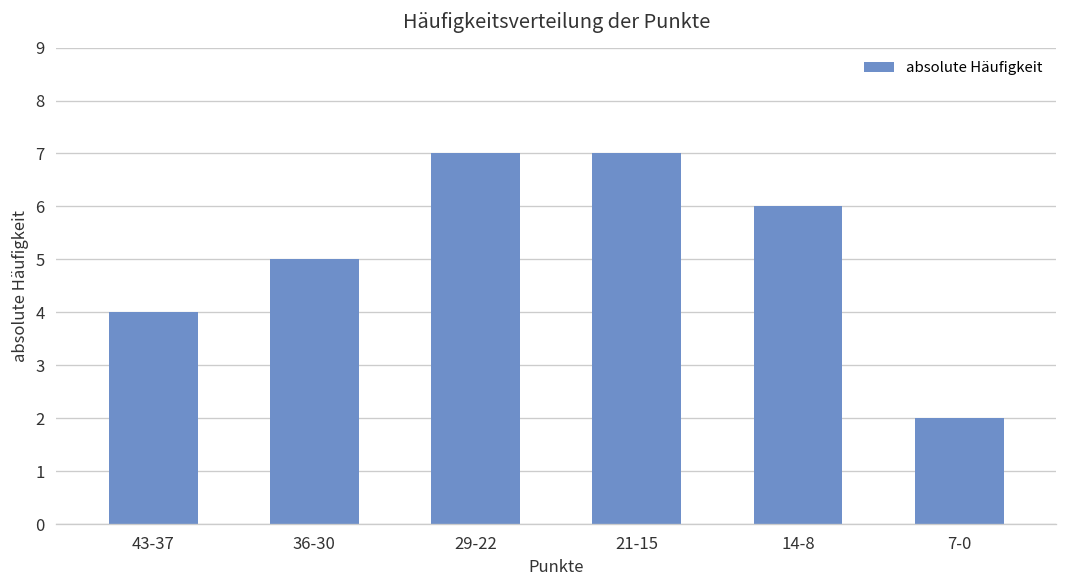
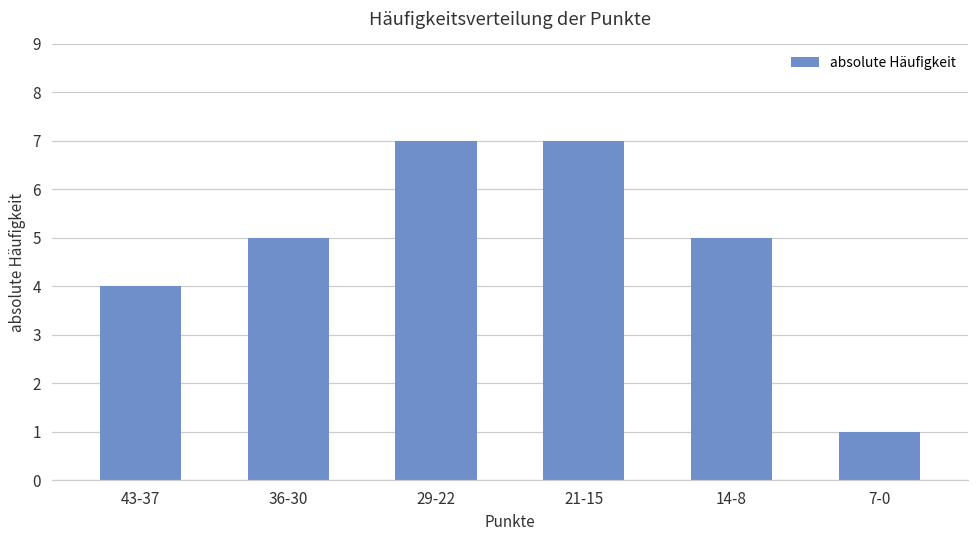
14-8: 6 -> 5
7-0: 2 -> 1
